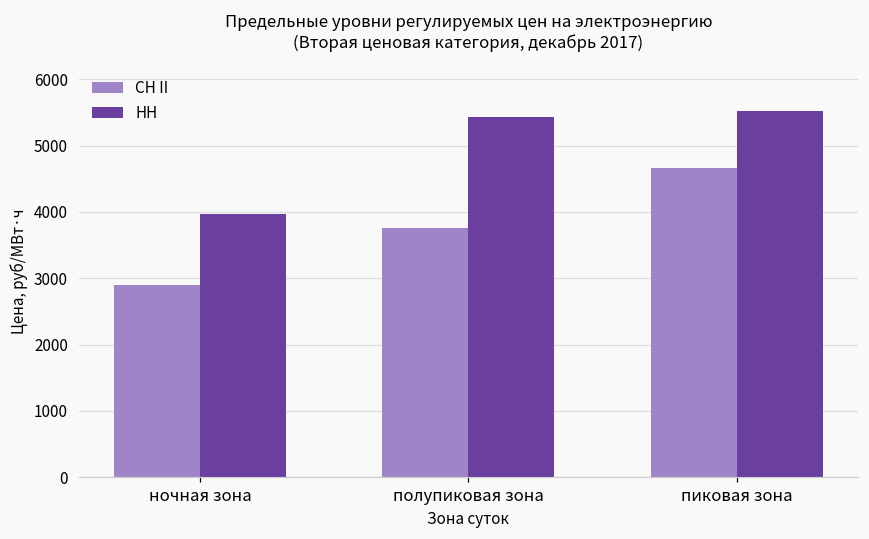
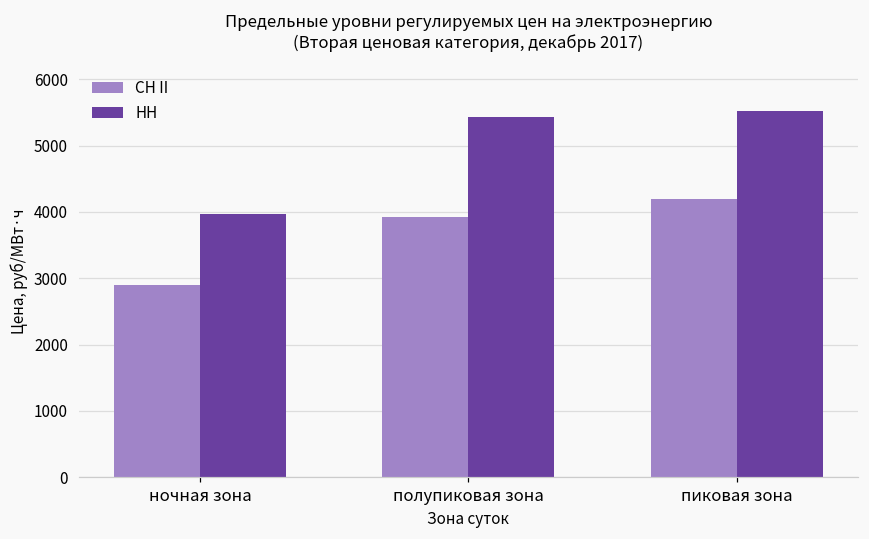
СН II, полупиковая зона: 3800 -> 3900
СН II, пиковая зона: 4700 -> 4200
